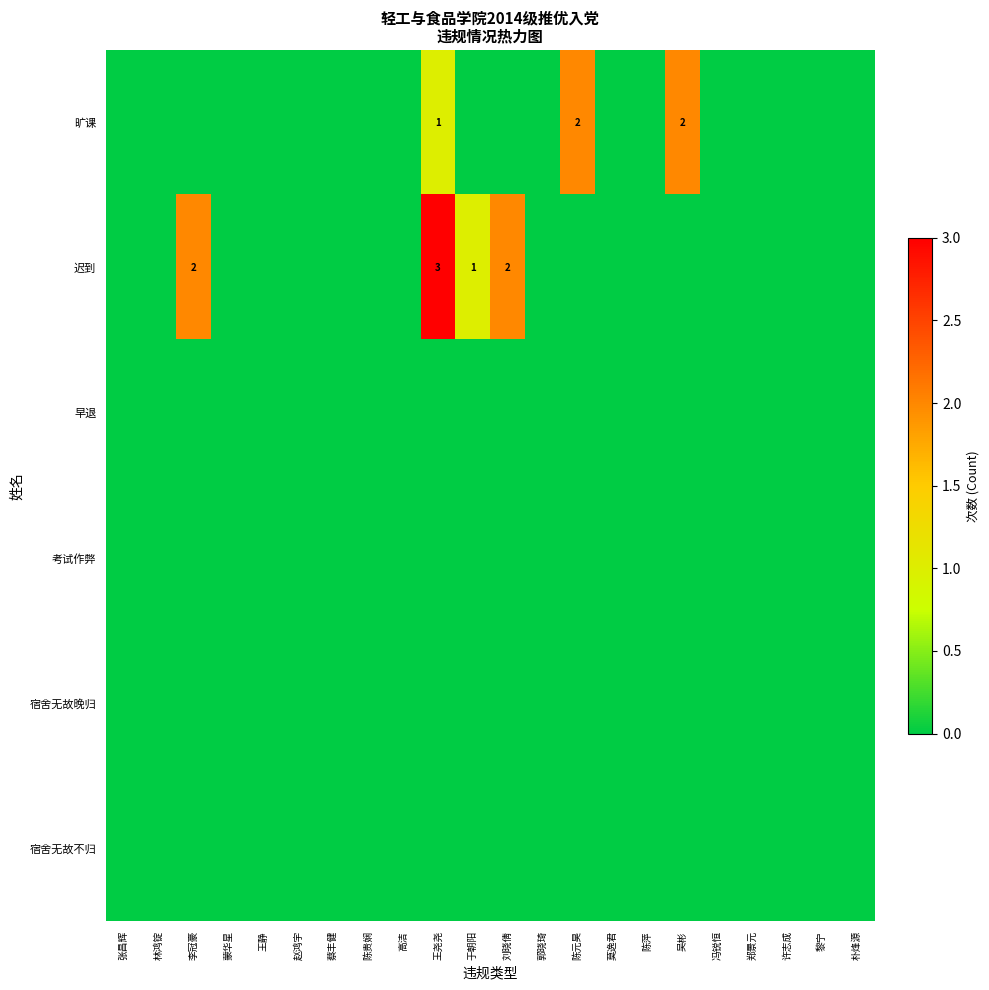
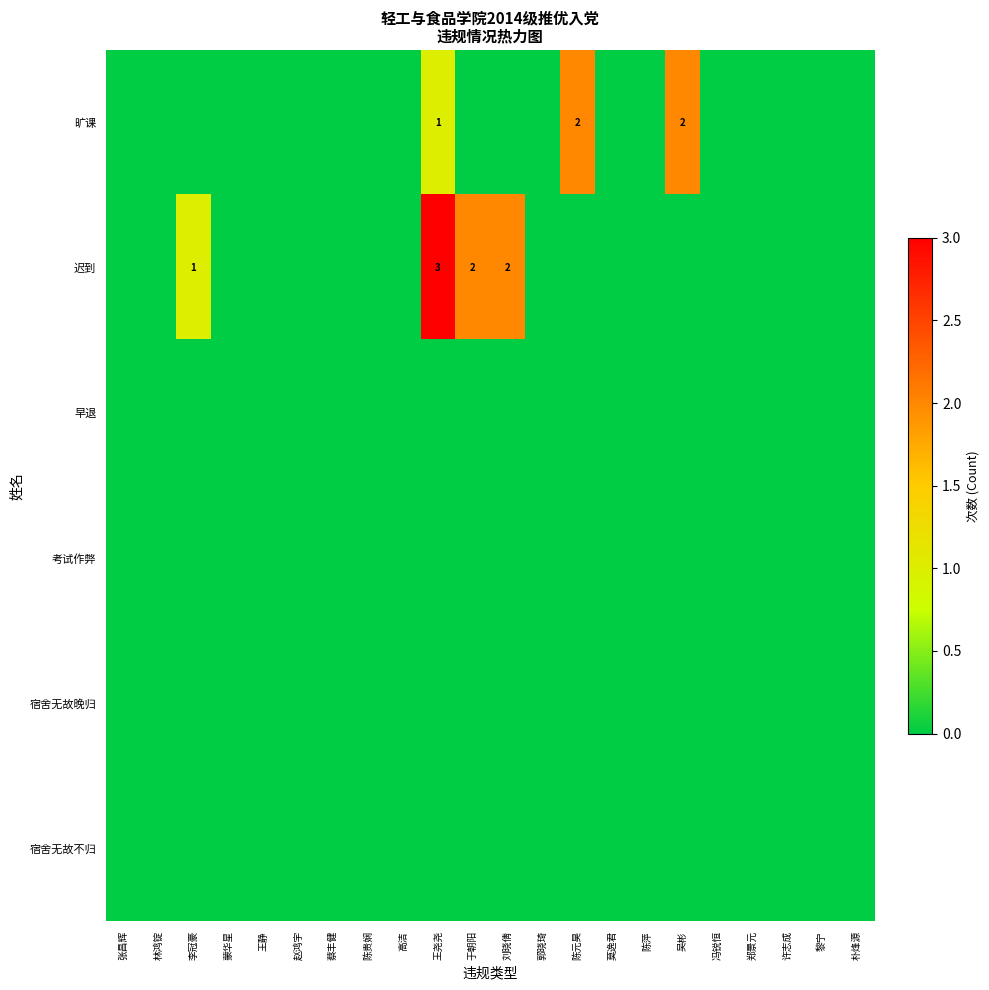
迟到, 李冠豪: 2 -> 1
迟到, 于朝阳: 1 -> 2
